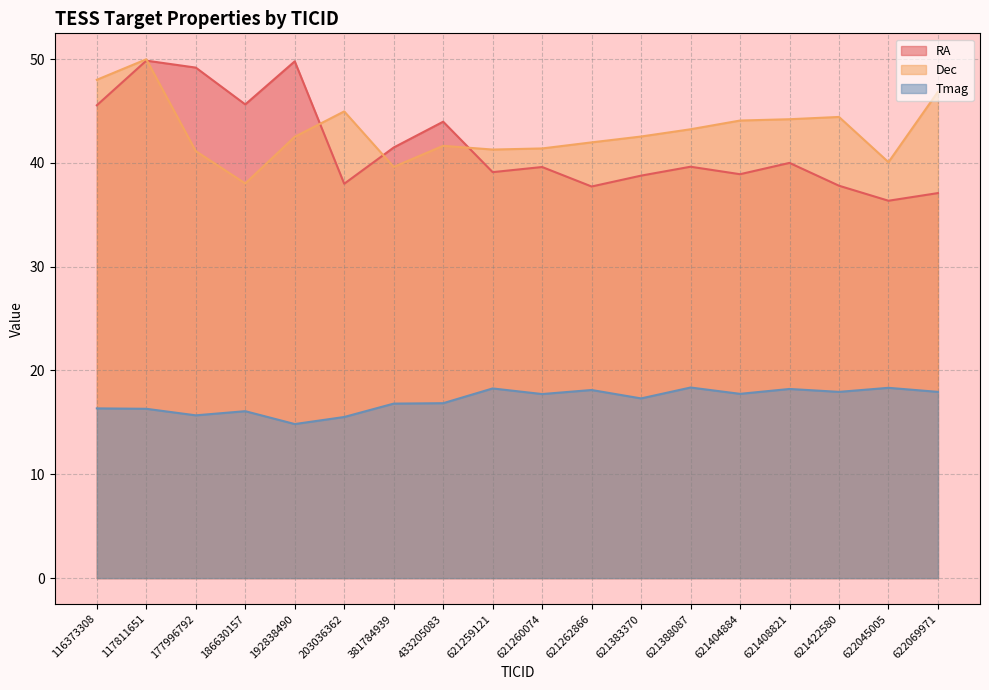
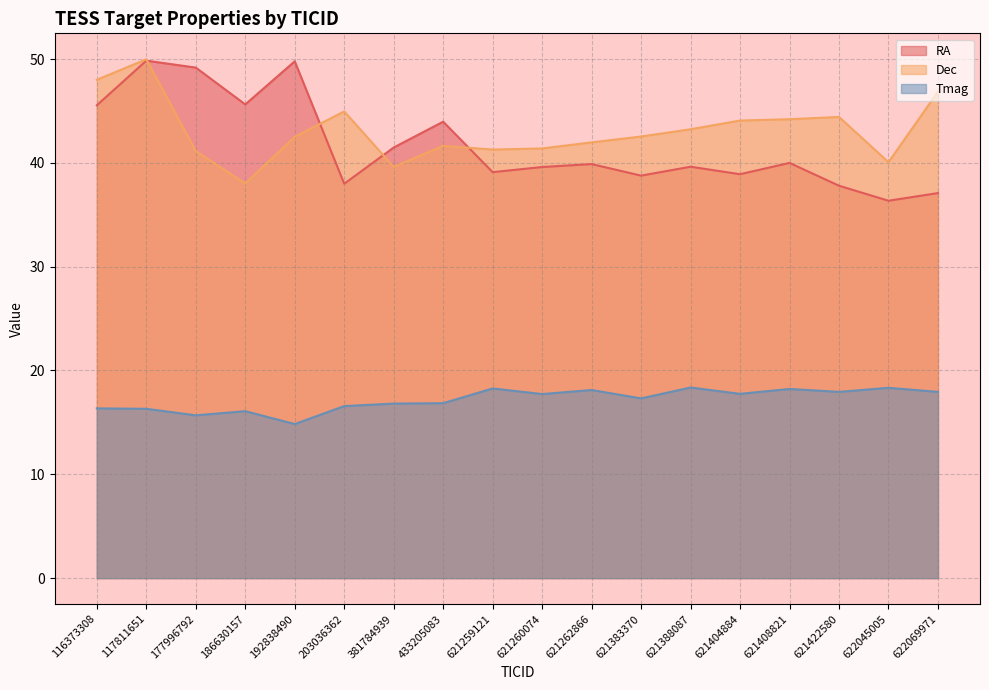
Tmag, 203036362: 15.5 -> 16.6
RA, 621262866: 37.7 -> 39.9
